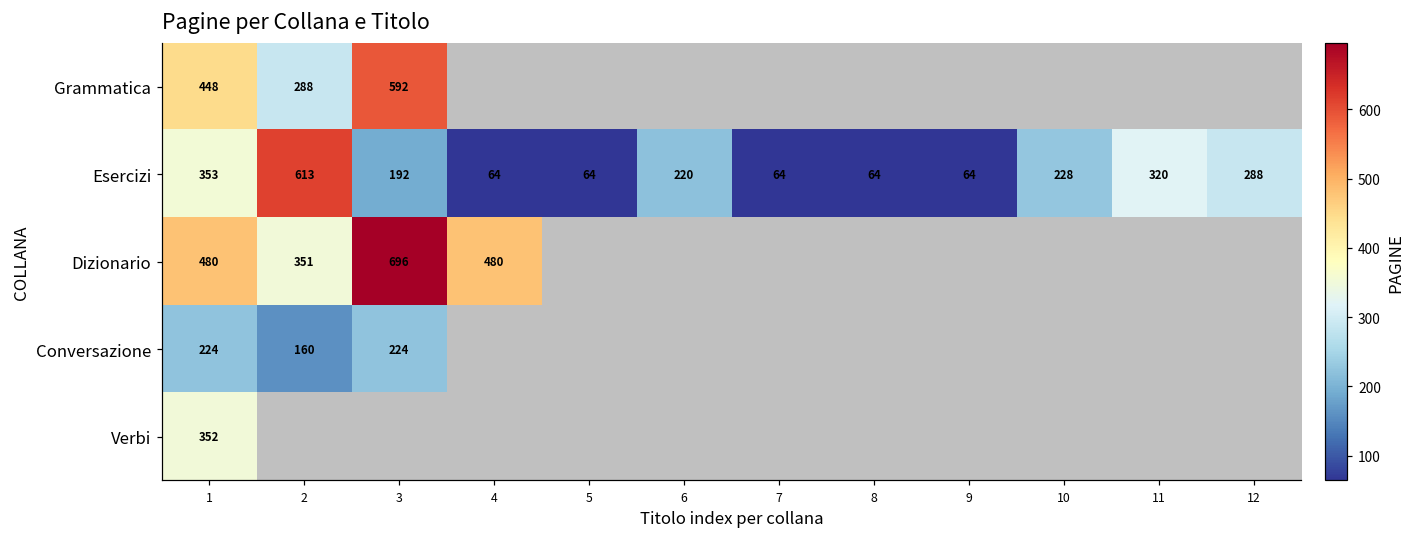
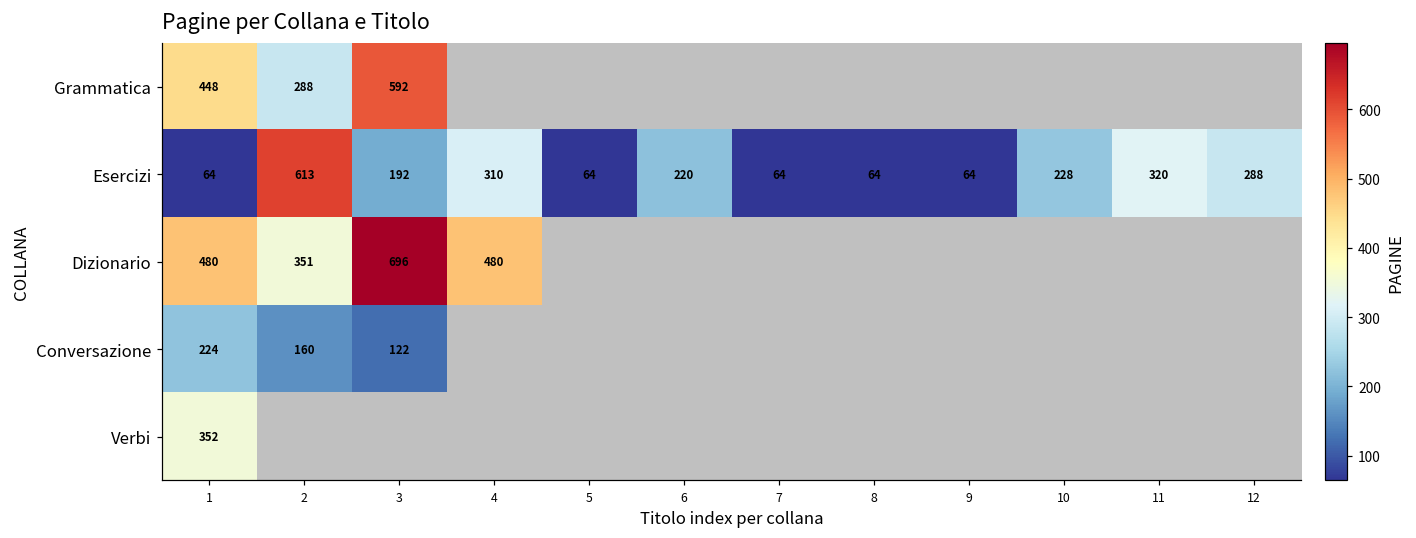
Esercizi, 1: 353 -> 64
Esercizi, 4: 64 -> 310
Conversazione, 3: 224 -> 122
